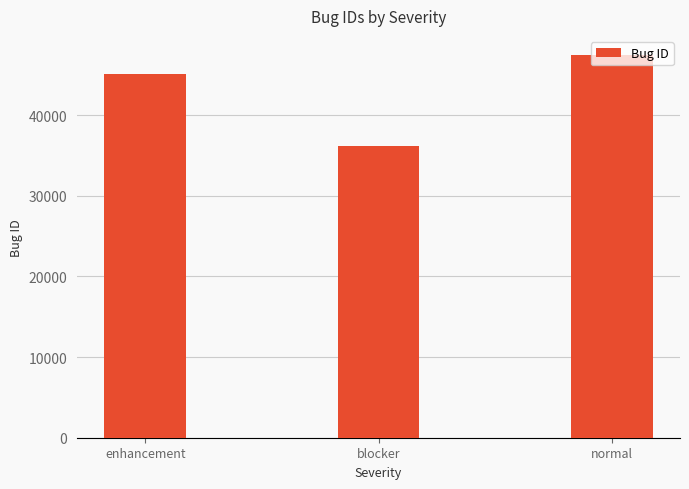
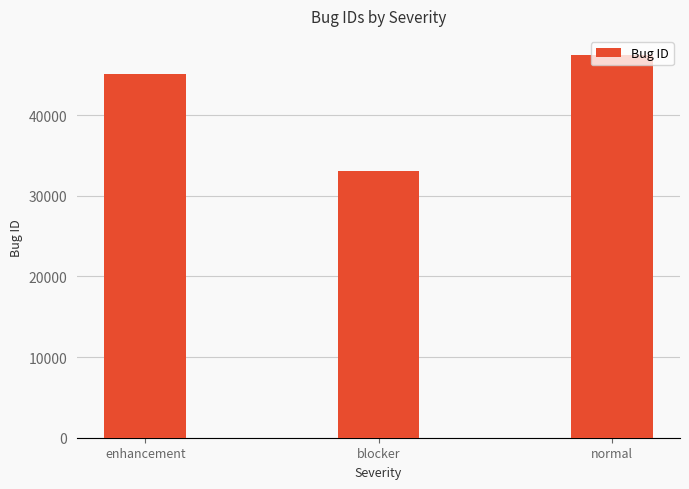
blocker: 36000 -> 33000
